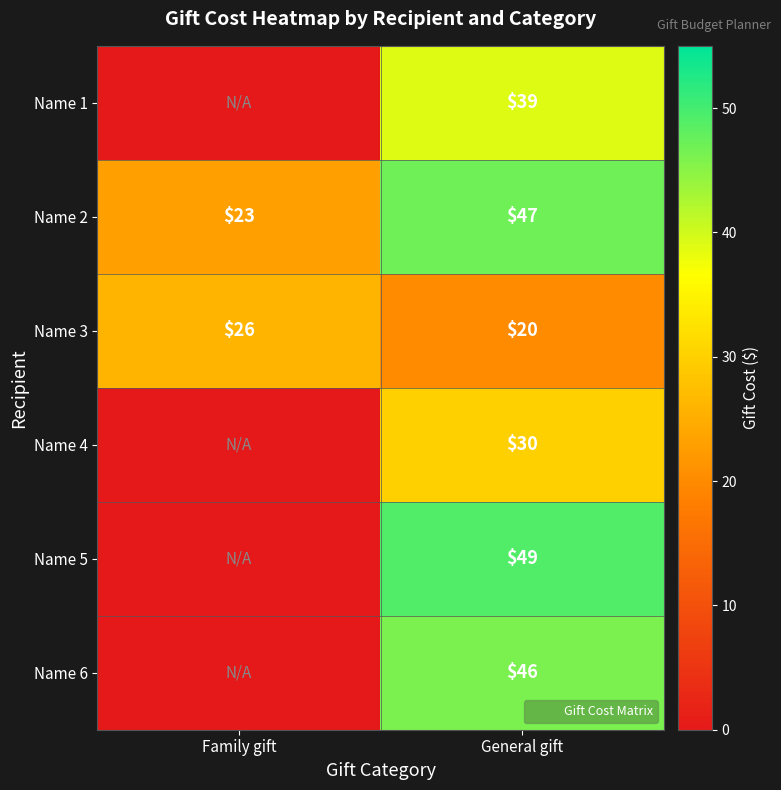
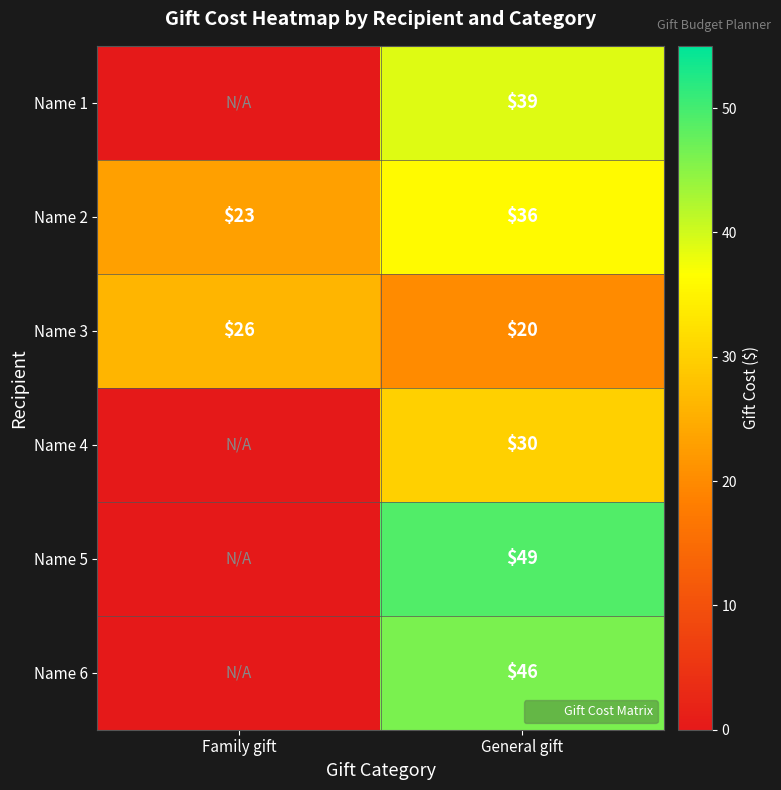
Name 2, General gift: $47 -> $36
